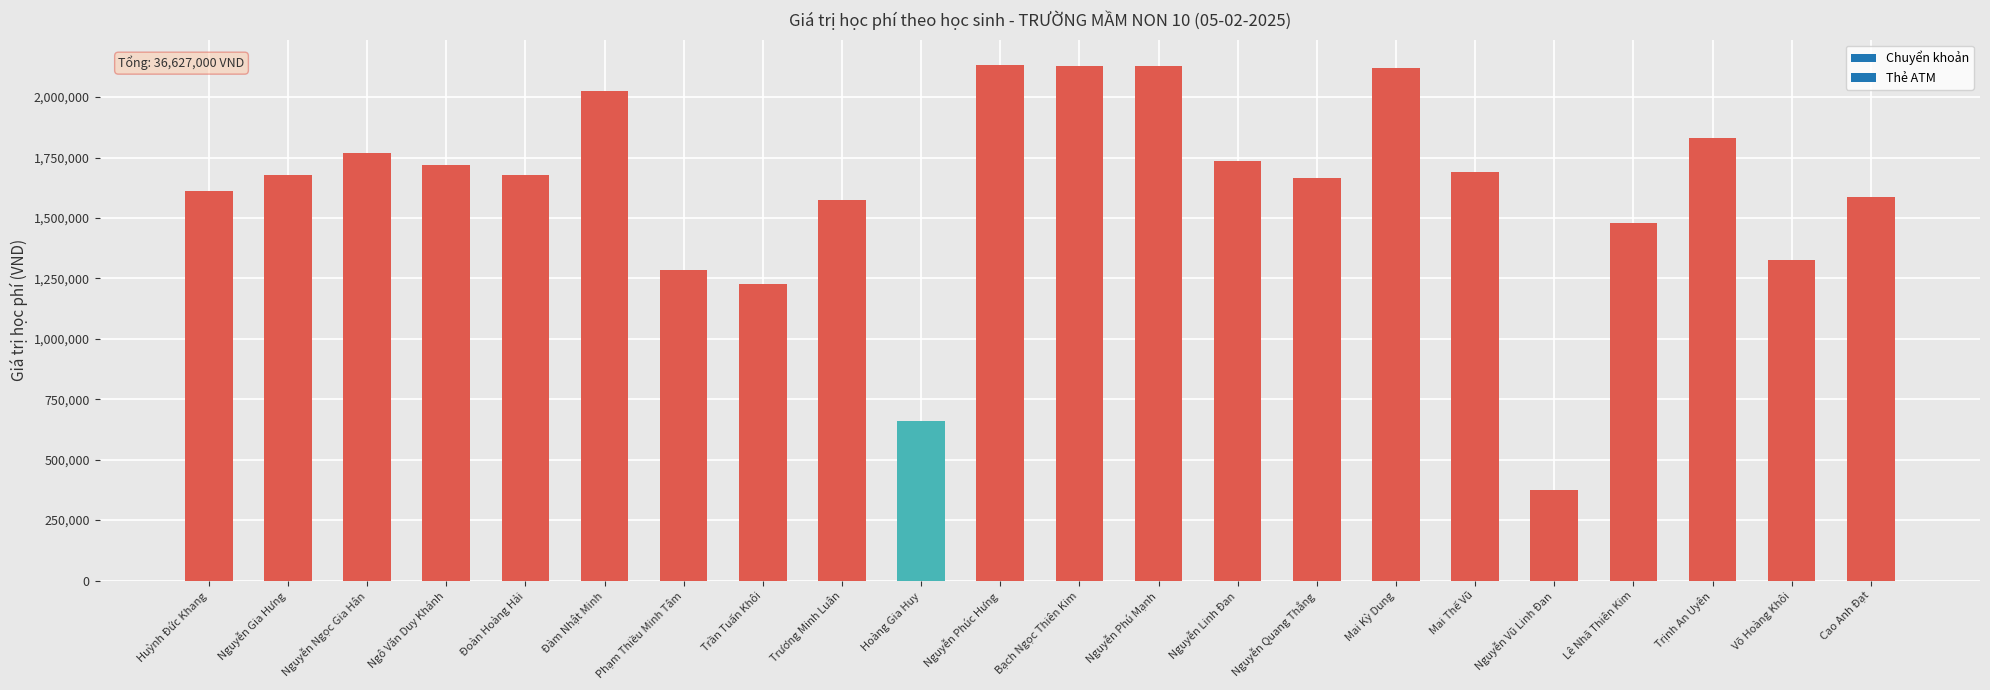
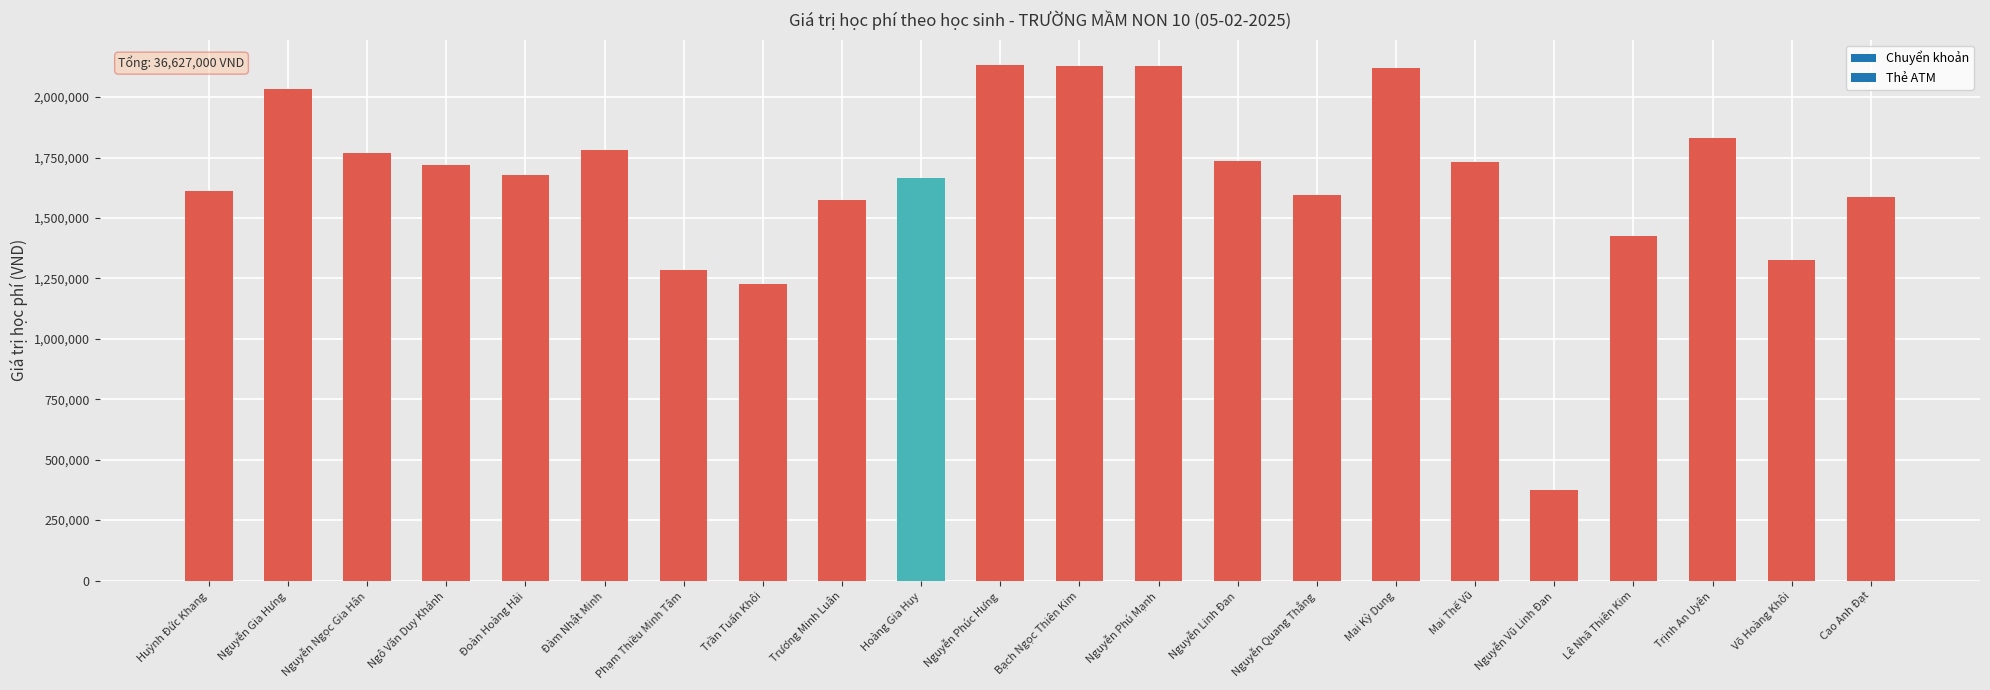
Nguyễn Gia Hưng: 1,680,000 -> 2,030,000
Đàm Nhật Minh: 2,030,000 -> 1,780,000
Hoàng Gia Huy: 660,000 -> 1,670,000
Nguyễn Quang Thắng: 1,670,000 -> 1,600,000
Mai Thế Vũ: 1,690,000 -> 1,730,000
Lê Nhã Thiên Kim: 1,480,000 -> 1,430,000
